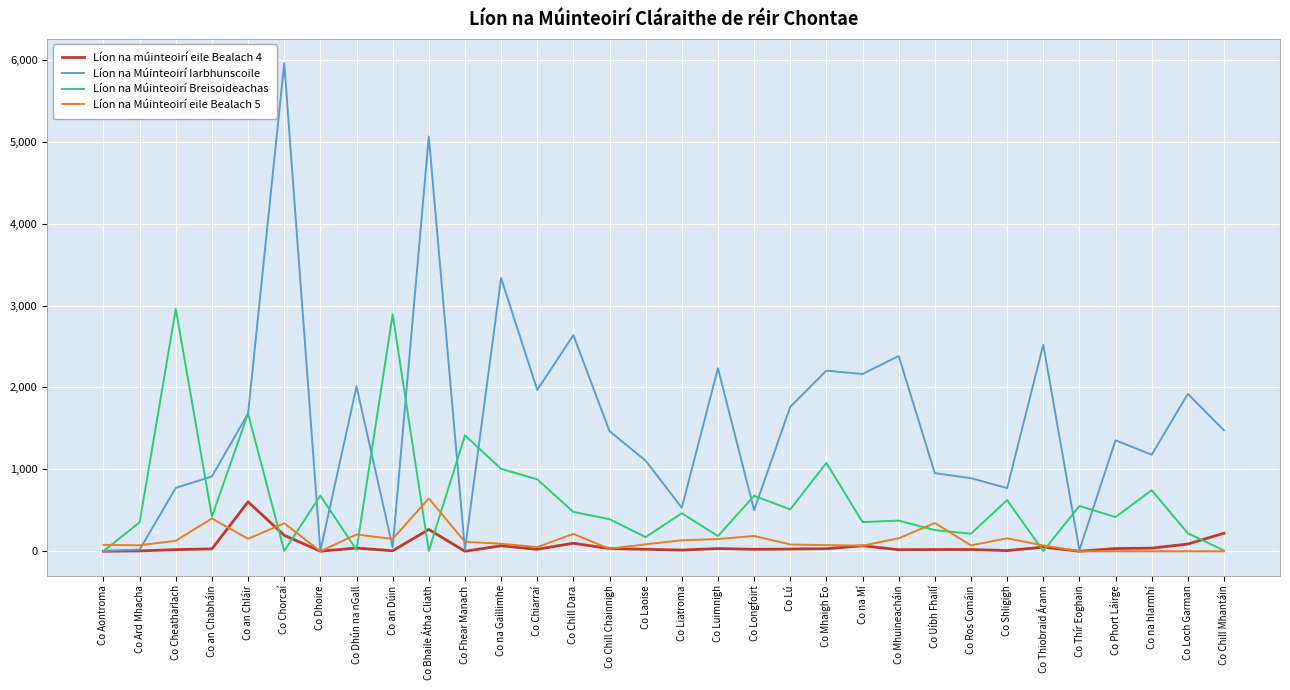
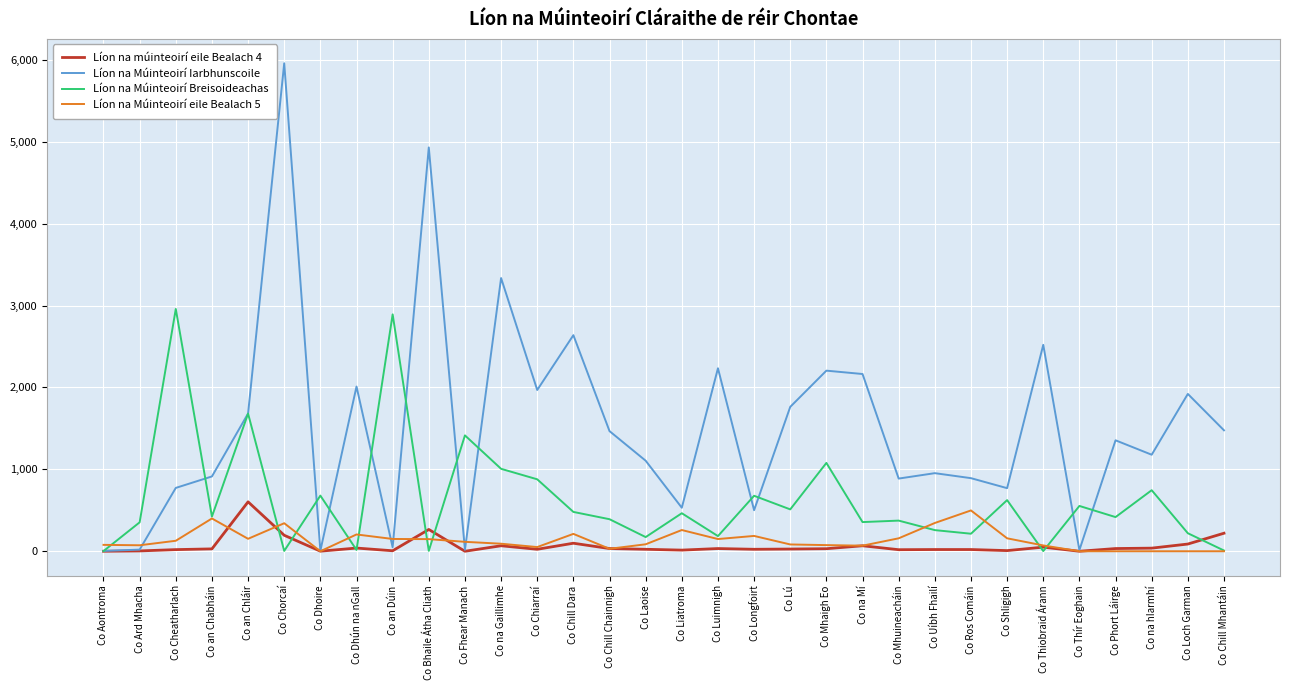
Líon na Múinteoirí Iarbhunscoile, Co Bhaile Átha Cliath: 5,100 -> 4,900
Líon na Múinteoirí eile Bealach 5, Co Bhaile Átha Cliath: 600 -> 100
Líon na Múinteoirí eile Bealach 5, Co Liatroma: 100 -> 300
Líon na Múinteoirí Iarbhunscoile, Co Mhuineacháin: 2,400 -> 900
Líon na Múinteoirí eile Bealach 5, Co Ros Comáin: 100 -> 500
